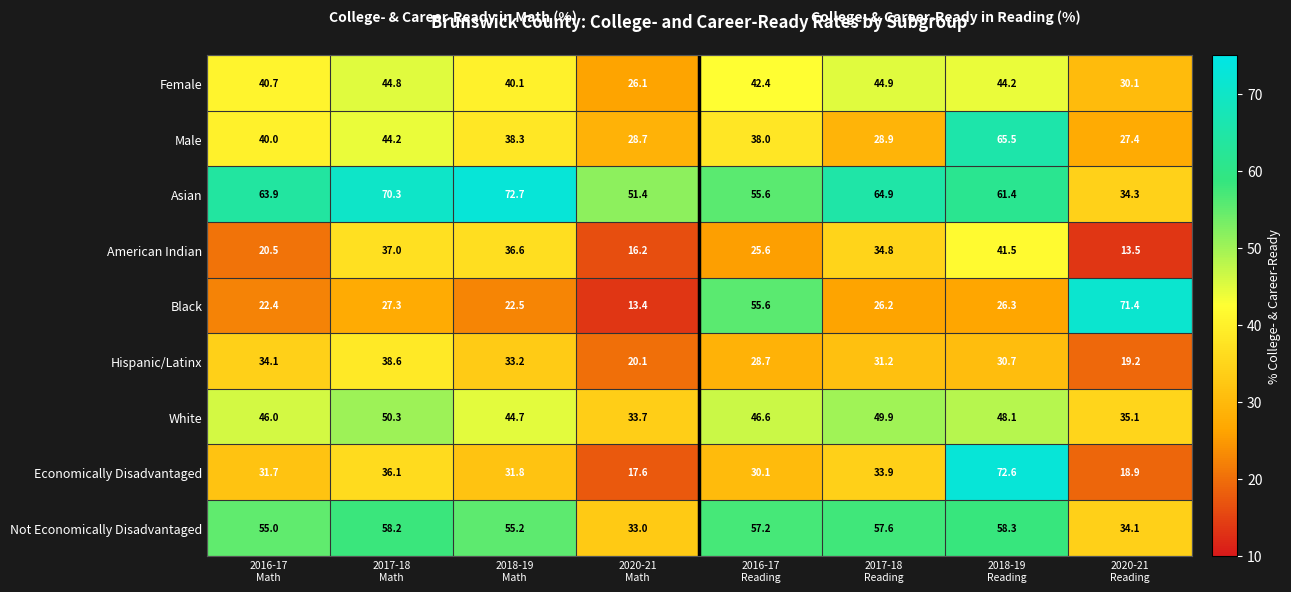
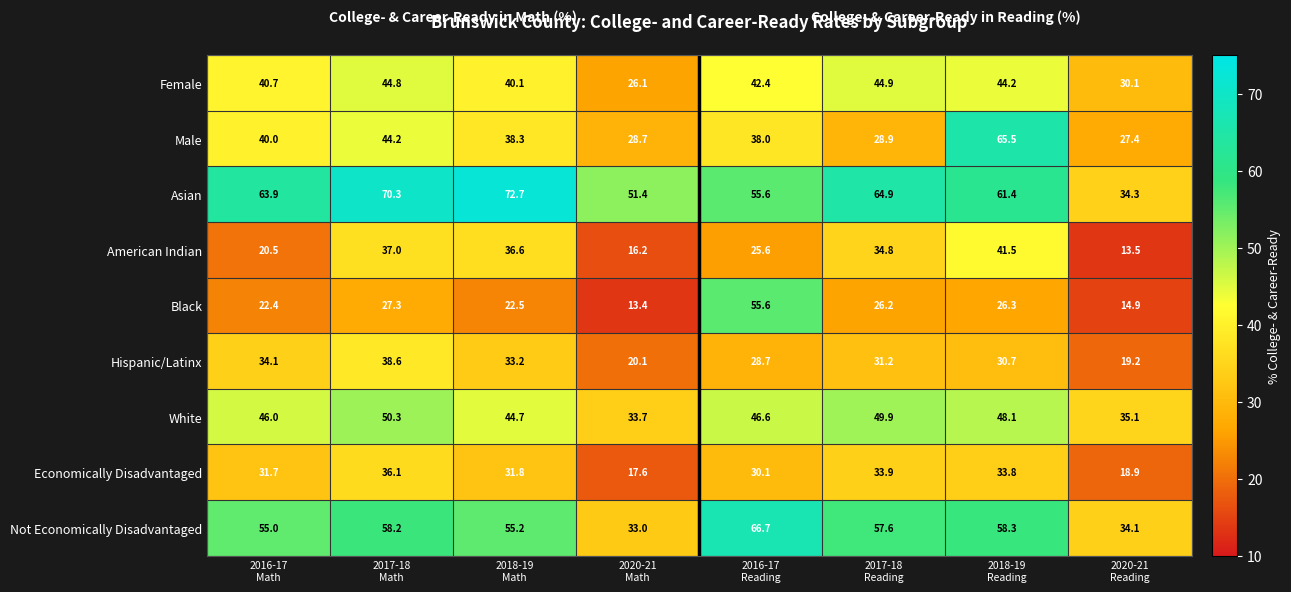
Black, 2020-21 Reading: 71.4 -> 14.9
Economically Disadvantaged, 2018-19 Reading: 72.6 -> 33.8
Not Economically Disadvantaged, 2016-17 Reading: 57.2 -> 66.7
